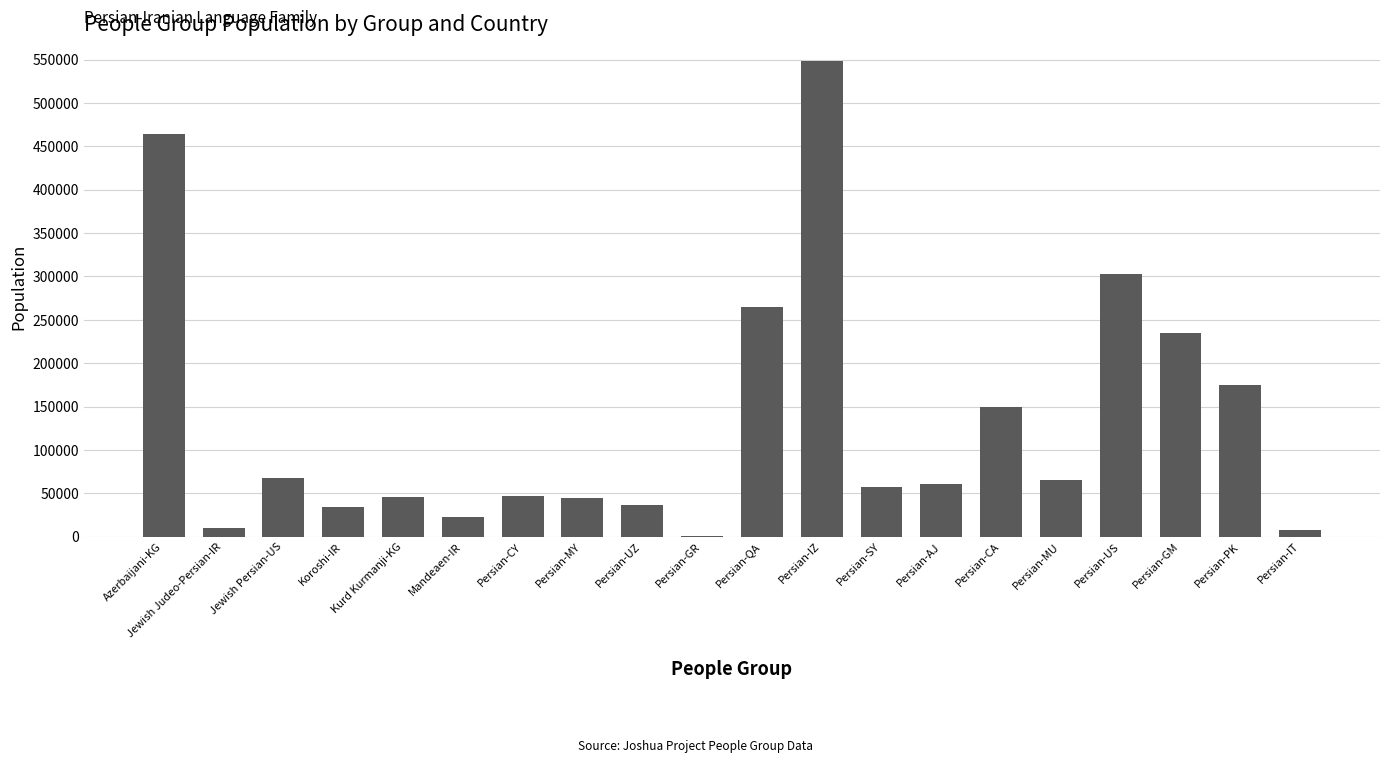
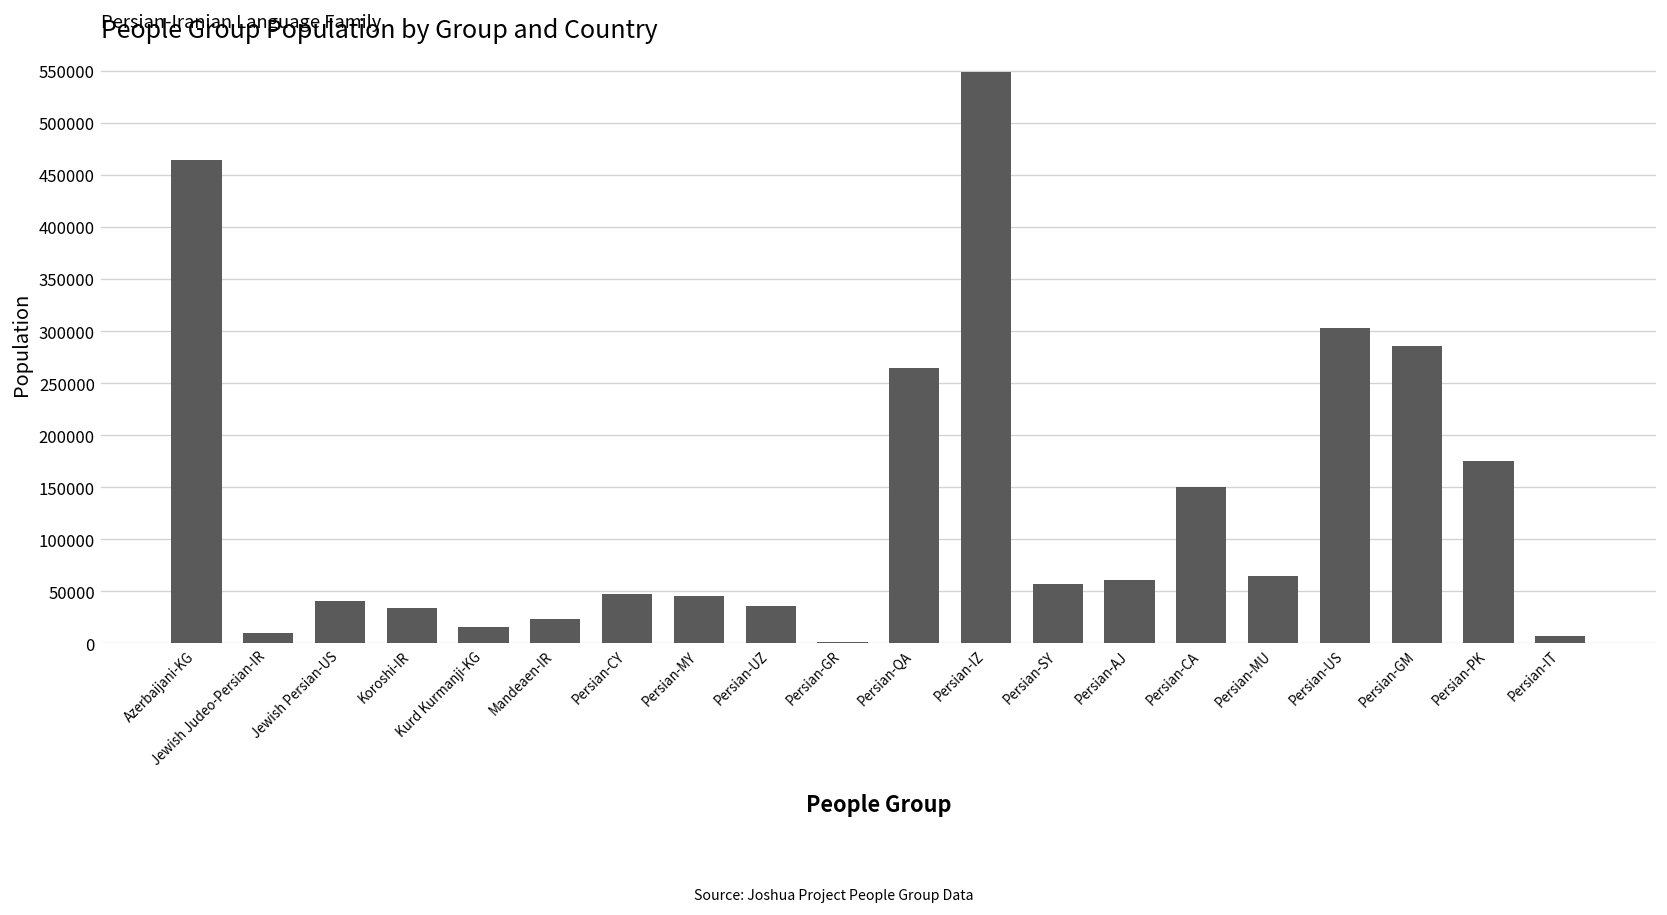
Jewish Persian-US: 70000 -> 40000
Kurd Kurmanji-KG: 50000 -> 20000
Persian-GM: 240000 -> 290000
